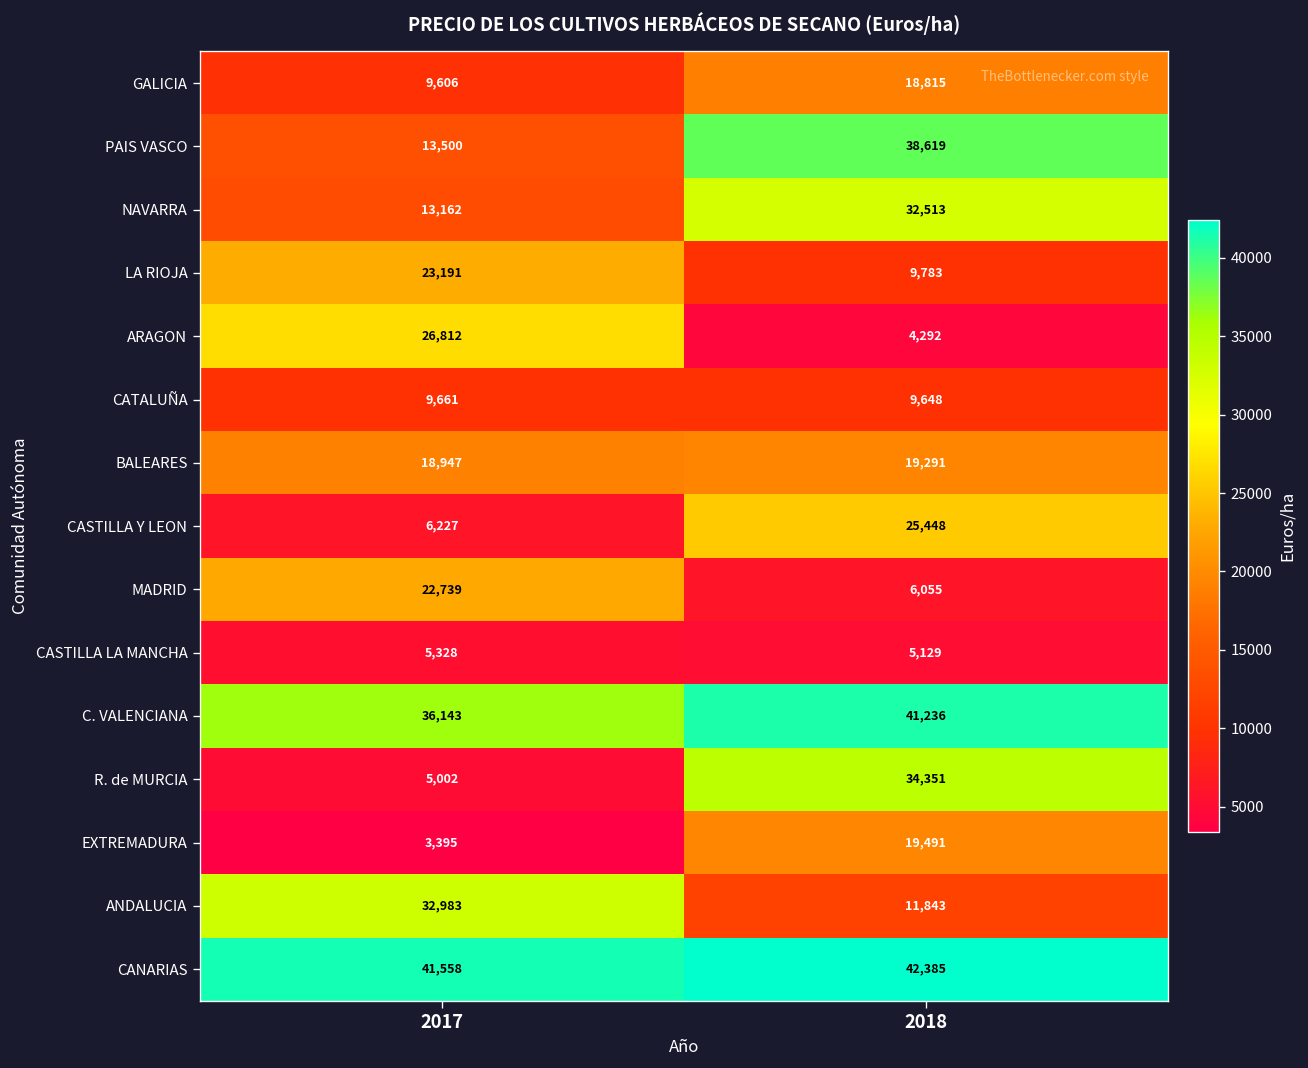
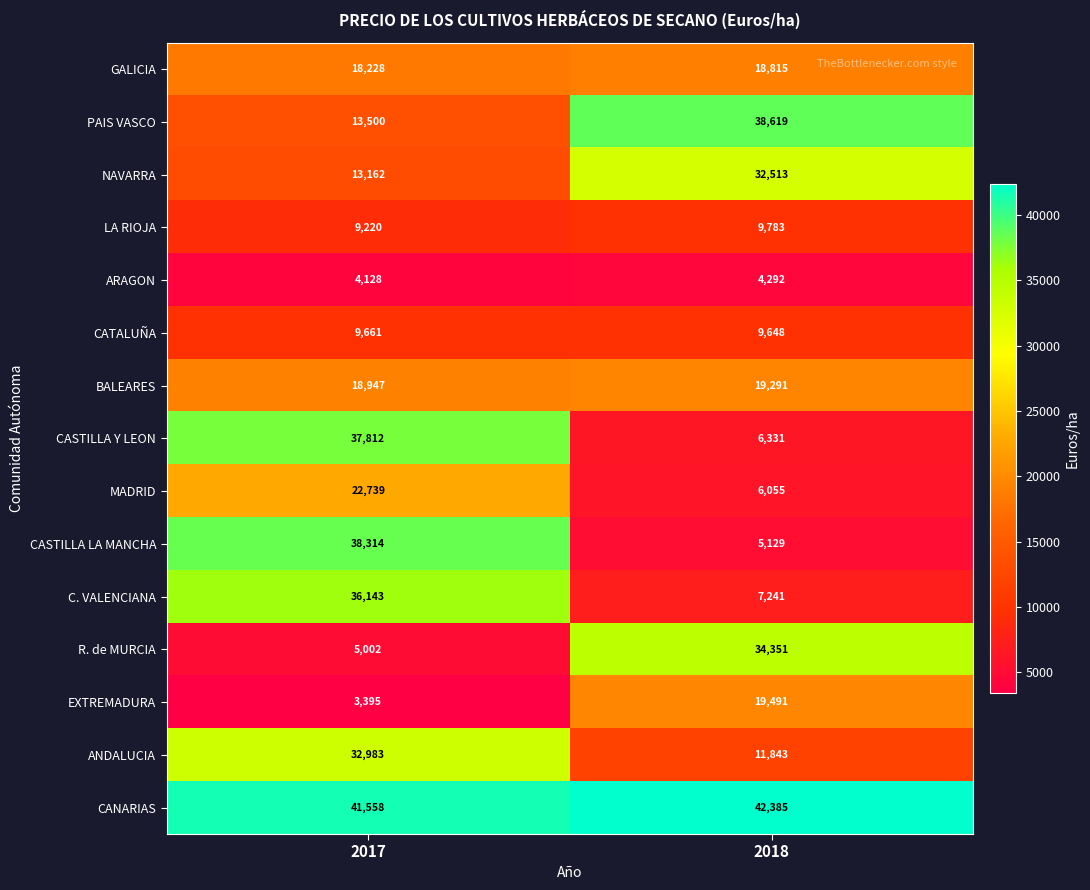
GALICIA, 2017: 9,606 -> 18,228
LA RIOJA, 2017: 23,191 -> 9,220
ARAGON, 2017: 26,812 -> 4,128
CASTILLA Y LEON, 2017: 6,227 -> 37,812
CASTILLA Y LEON, 2018: 25,448 -> 6,331
CASTILLA LA MANCHA, 2017: 5,328 -> 38,314
C. VALENCIANA, 2018: 41,236 -> 7,241
